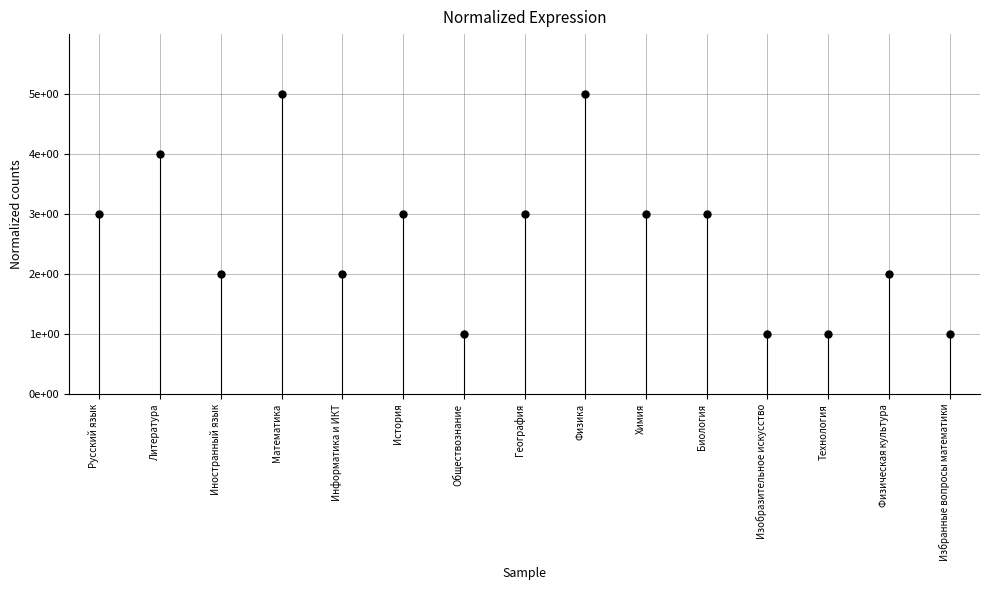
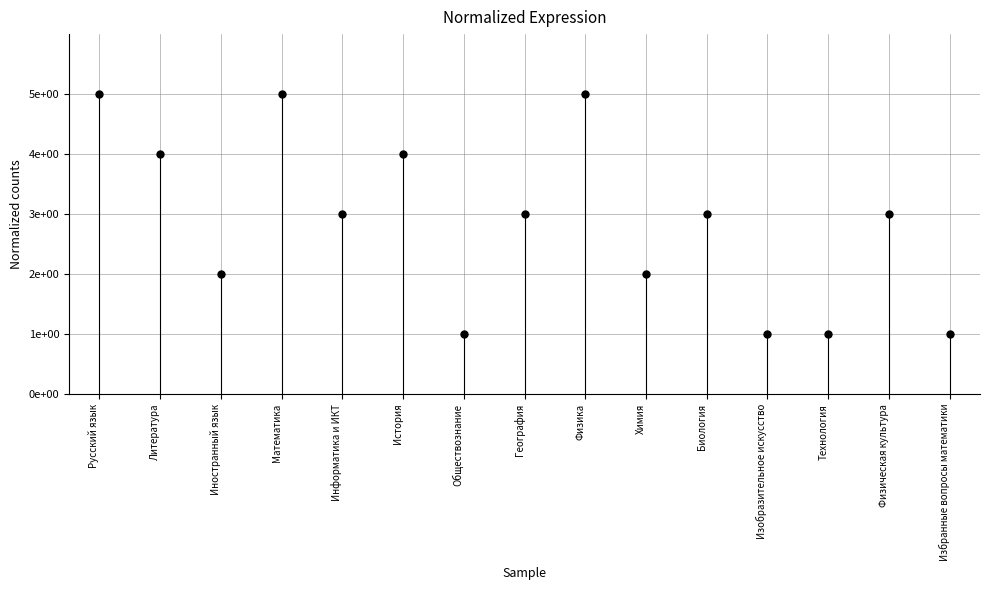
Русский язык: 3 -> 5
Информатика и ИКТ: 2 -> 3
История: 3 -> 4
Химия: 3 -> 2
Физическая культура: 2 -> 3
